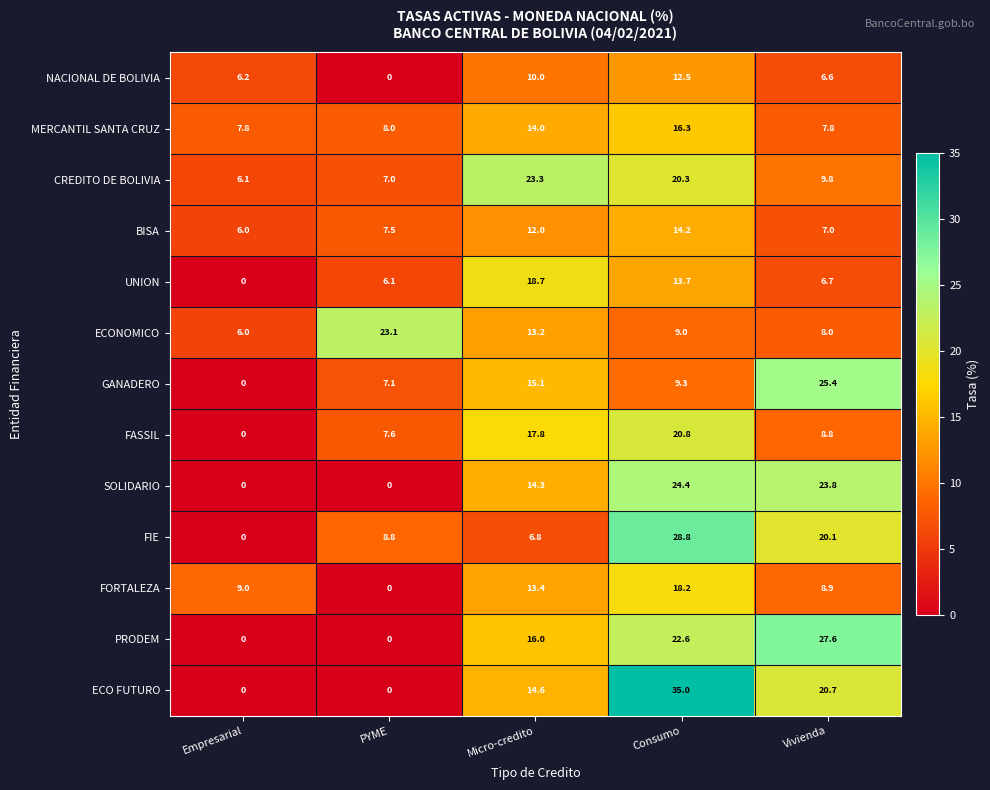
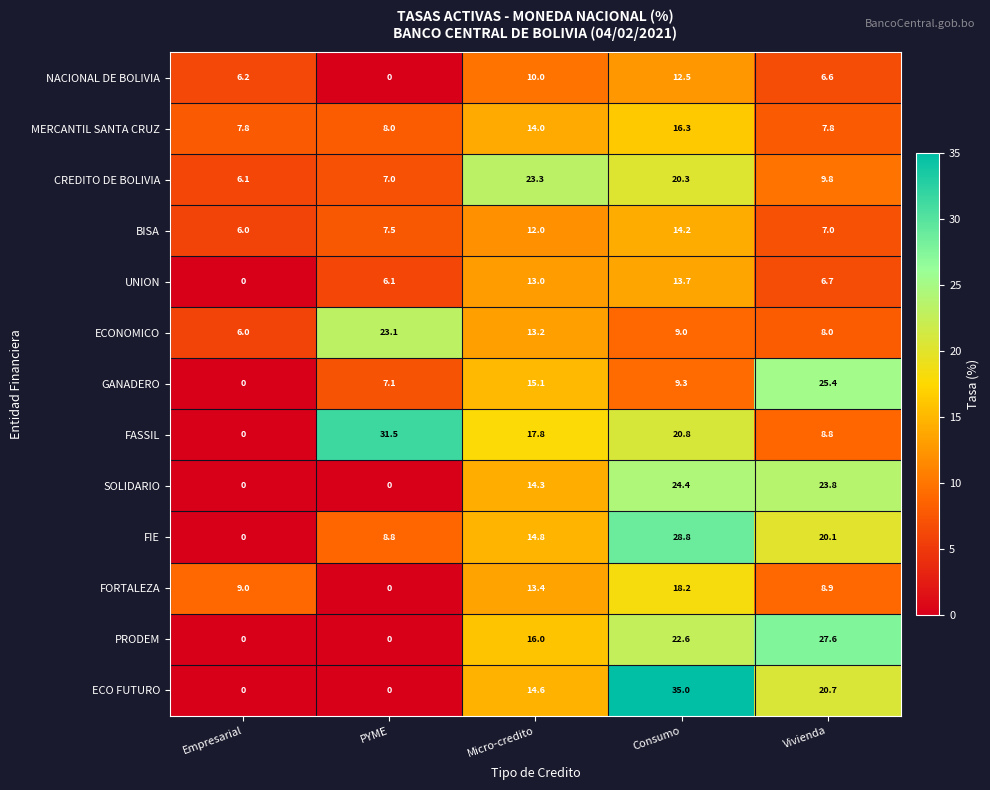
UNION, Micro-credito: 18.7 -> 13.0
FASSIL, PYME: 7.6 -> 31.5
FIE, Micro-credito: 6.8 -> 14.8
